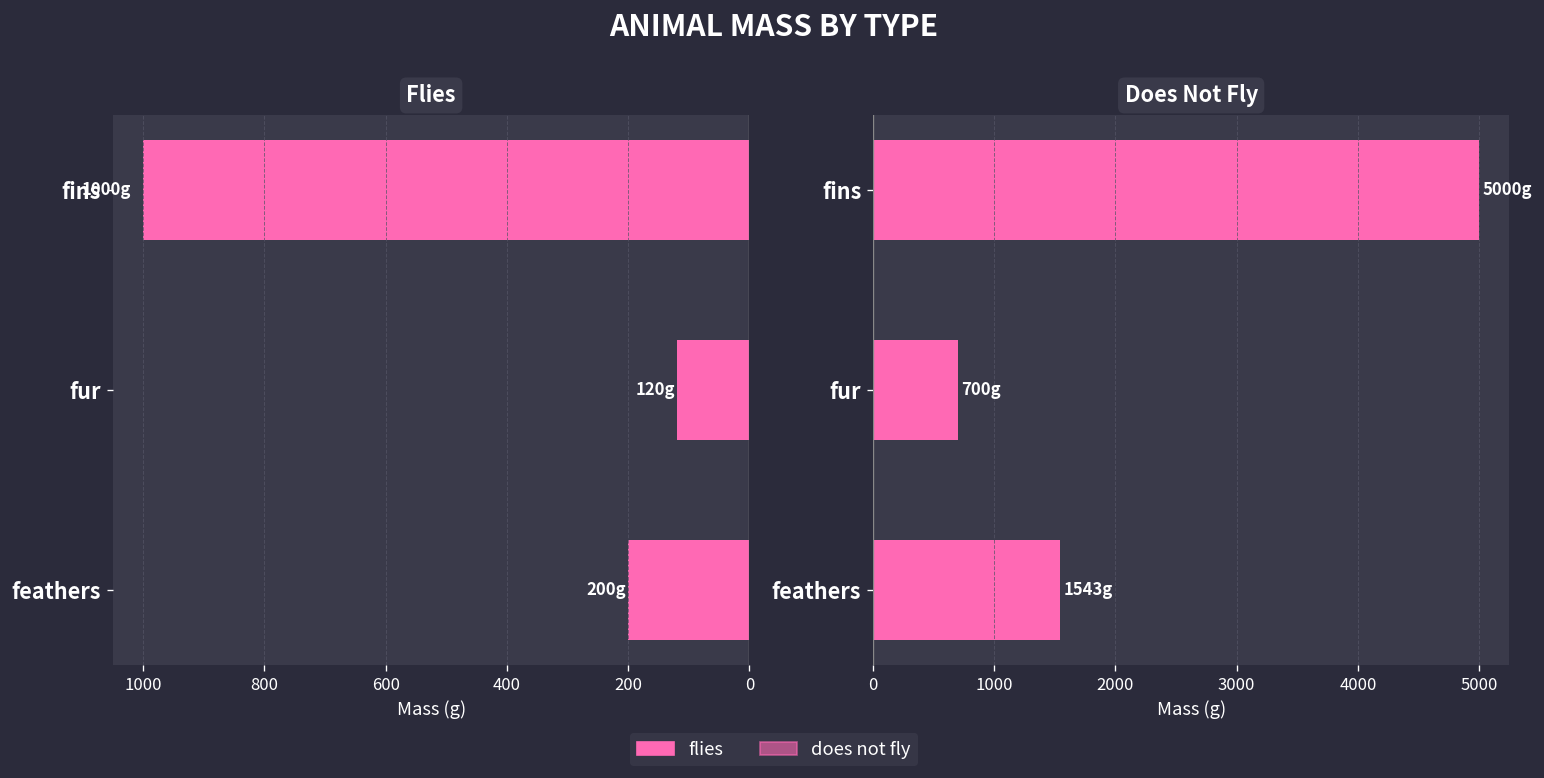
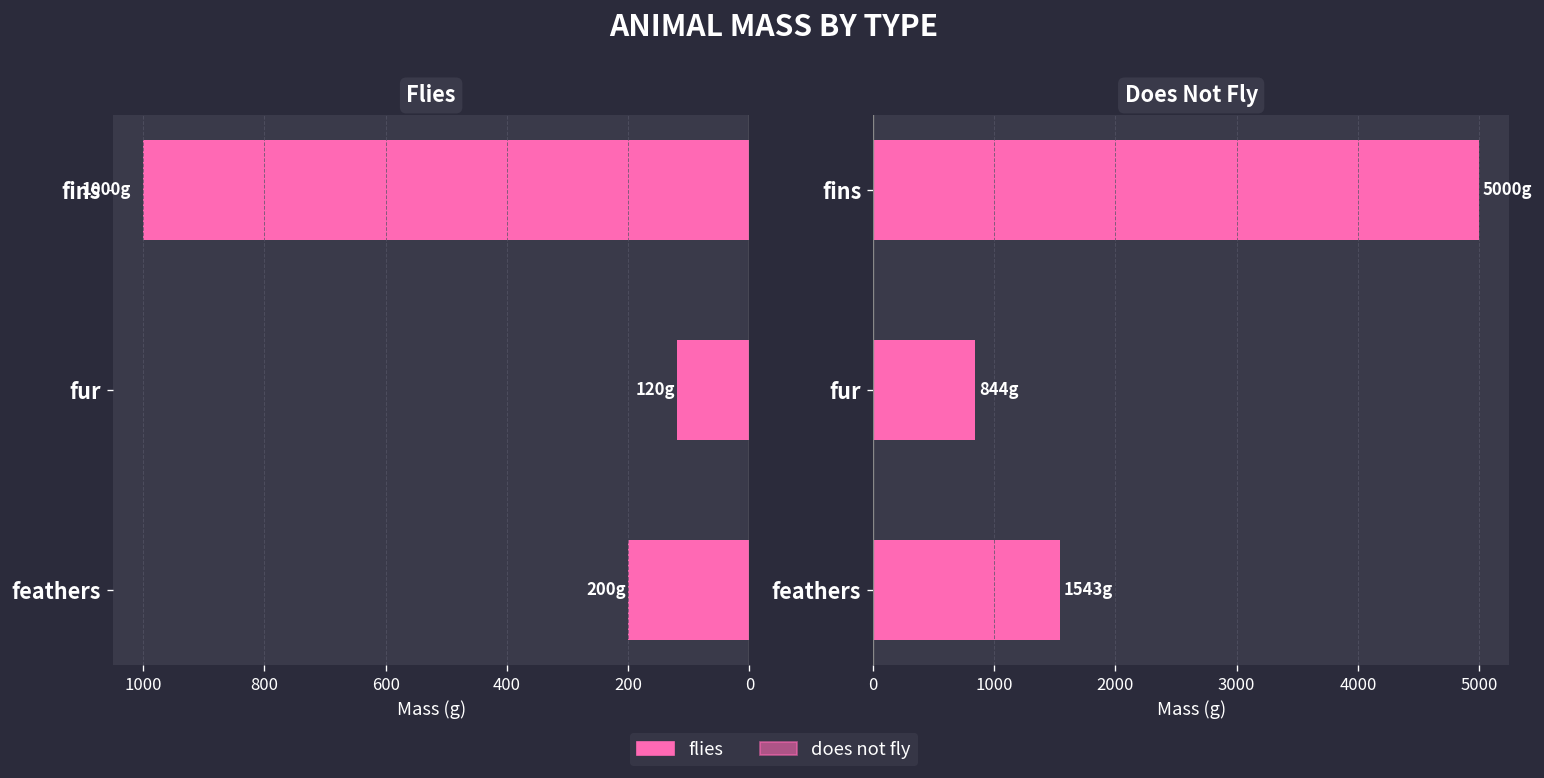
Does Not Fly, fur: 700g -> 844g
